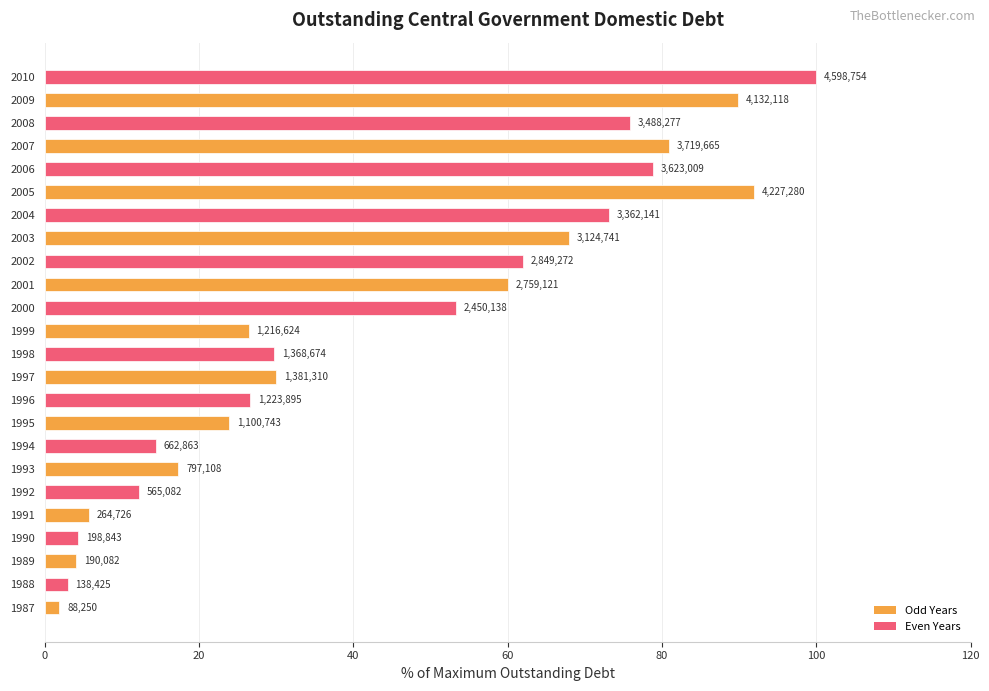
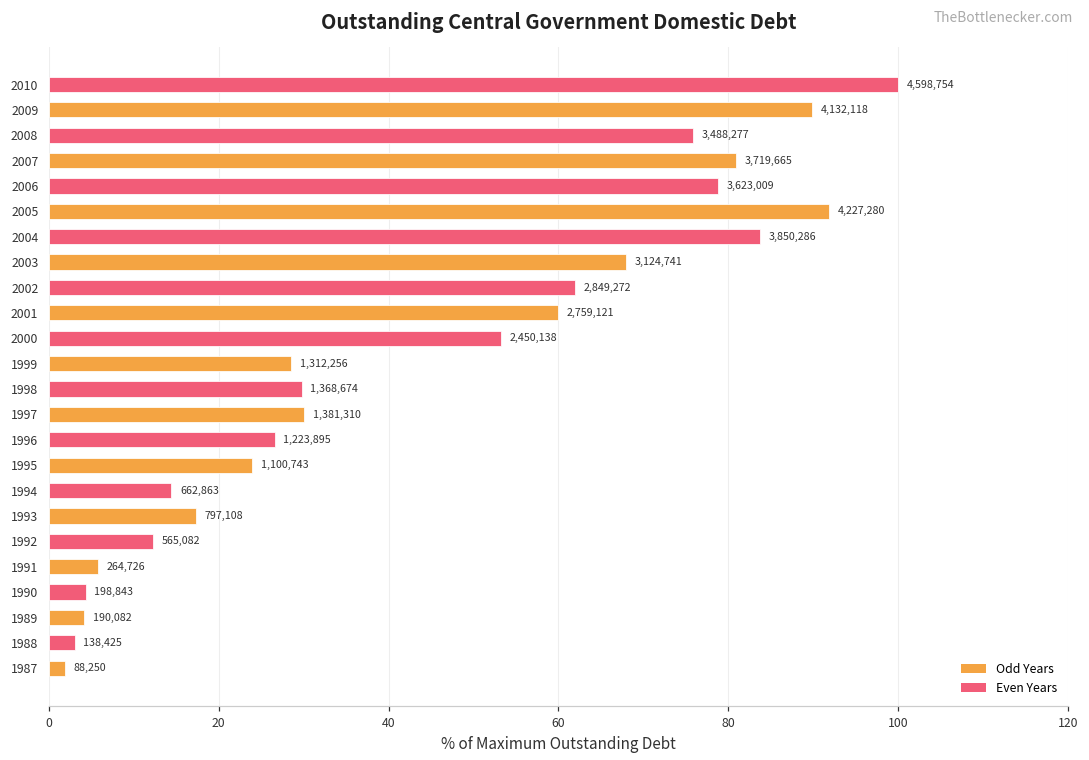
2004: 3,362,141 -> 3,850,286
1999: 1,216,624 -> 1,312,256
